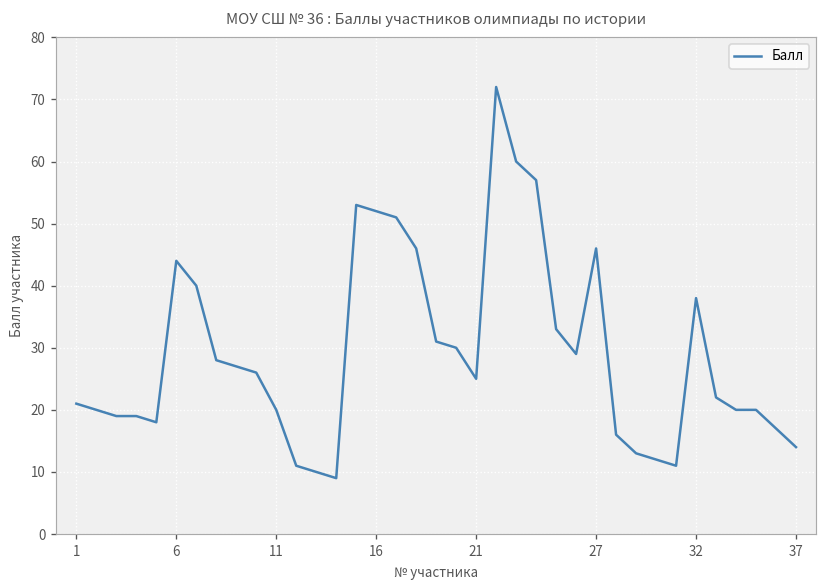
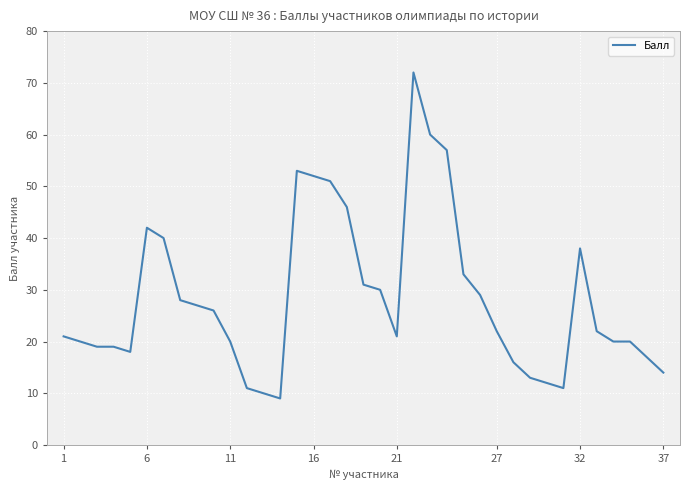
6: 44 -> 42
21: 25 -> 21
27: 46 -> 22
